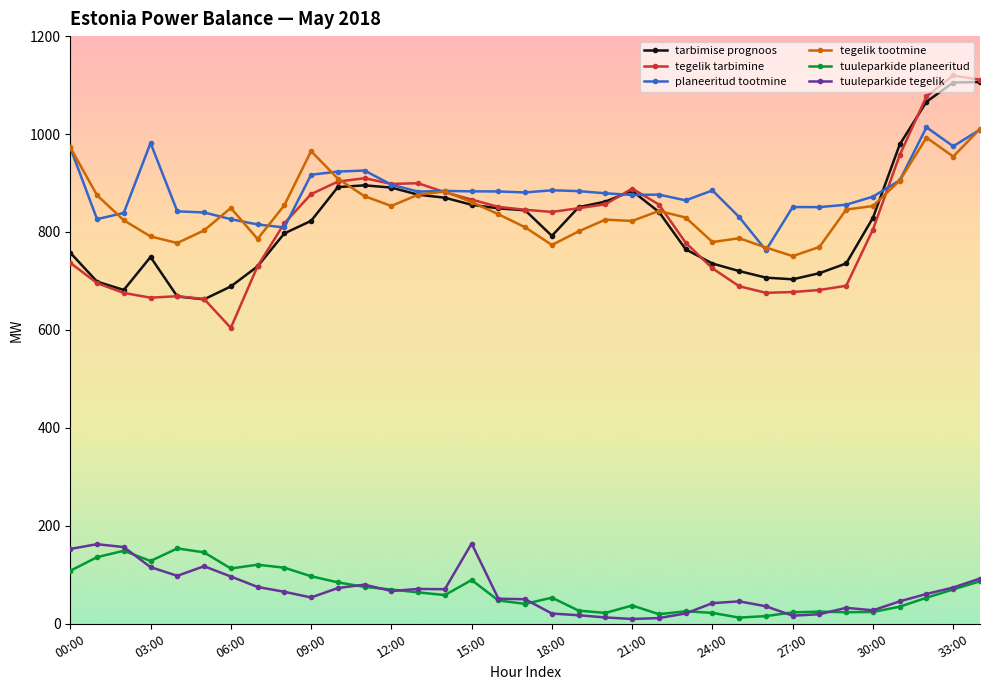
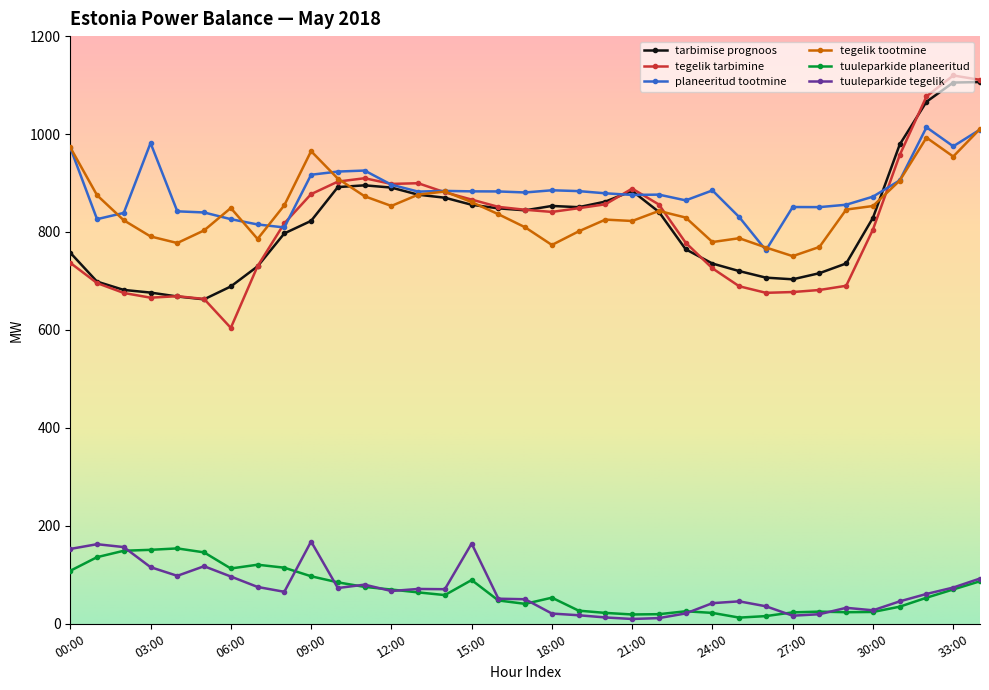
tarbimise prognoos, 03:00: 750 -> 680
tuuleparkide planeeritud, 03:00: 130 -> 150
tuuleparkide tegelik, 09:00: 50 -> 170
tarbimise prognoos, 18:00: 790 -> 850
tuuleparkide planeeritud, 21:00: 40 -> 20
